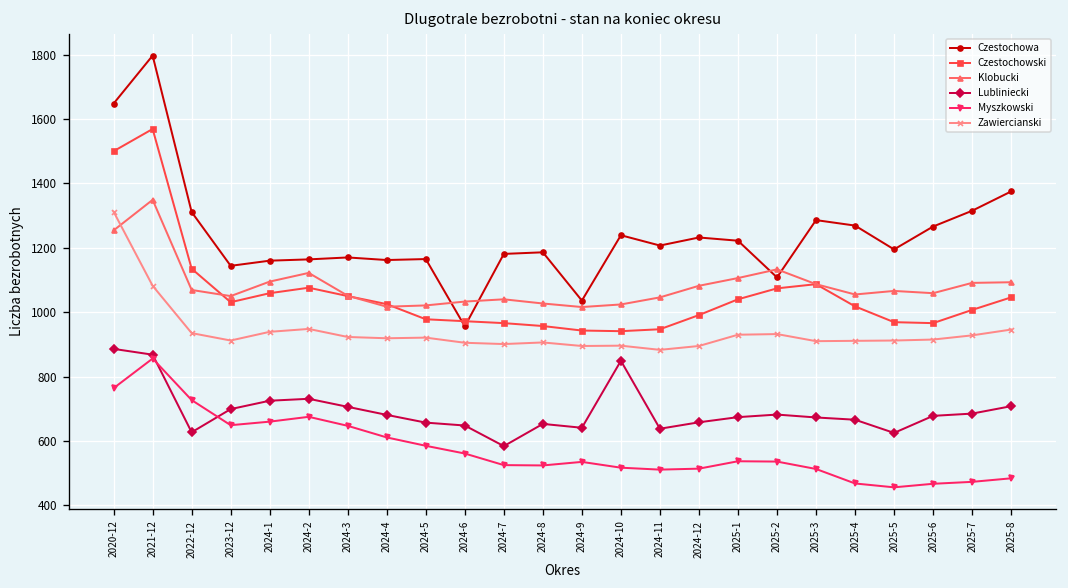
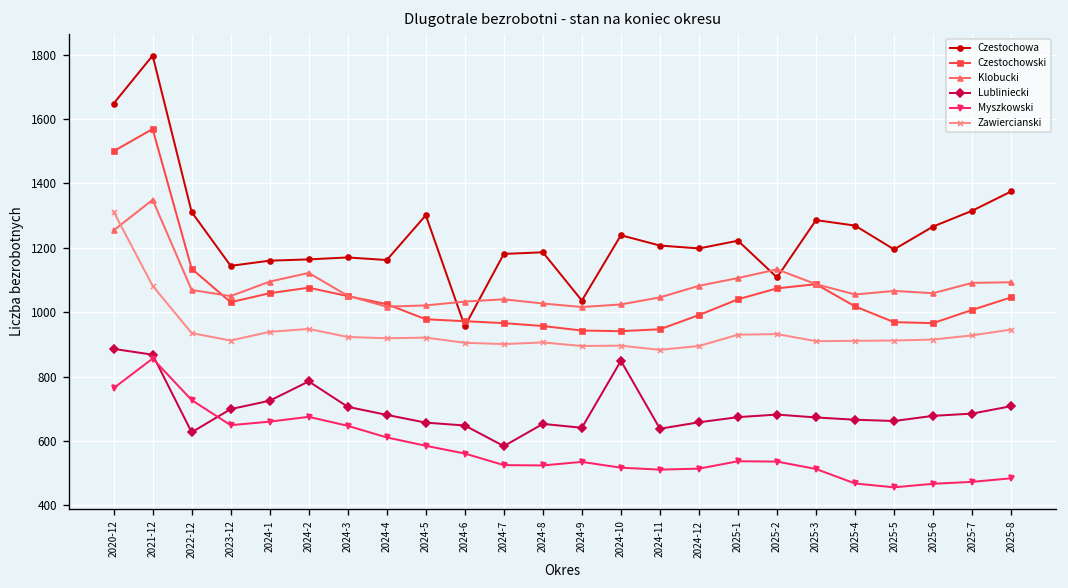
Lubliniecki, 2024-2: 730 -> 790
Czestochowa, 2024-5: 1170 -> 1300
Czestochowa, 2024-12: 1230 -> 1200
Lubliniecki, 2025-5: 630 -> 660
